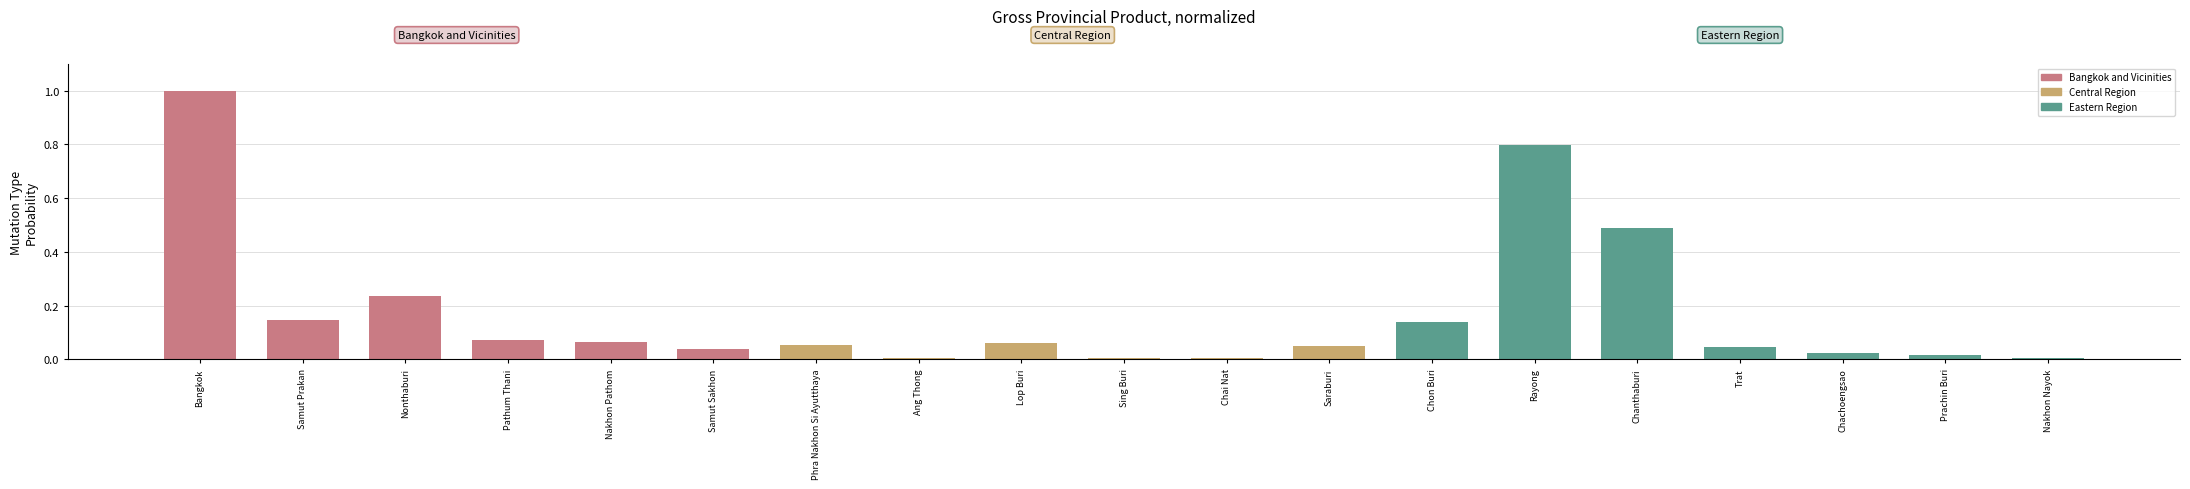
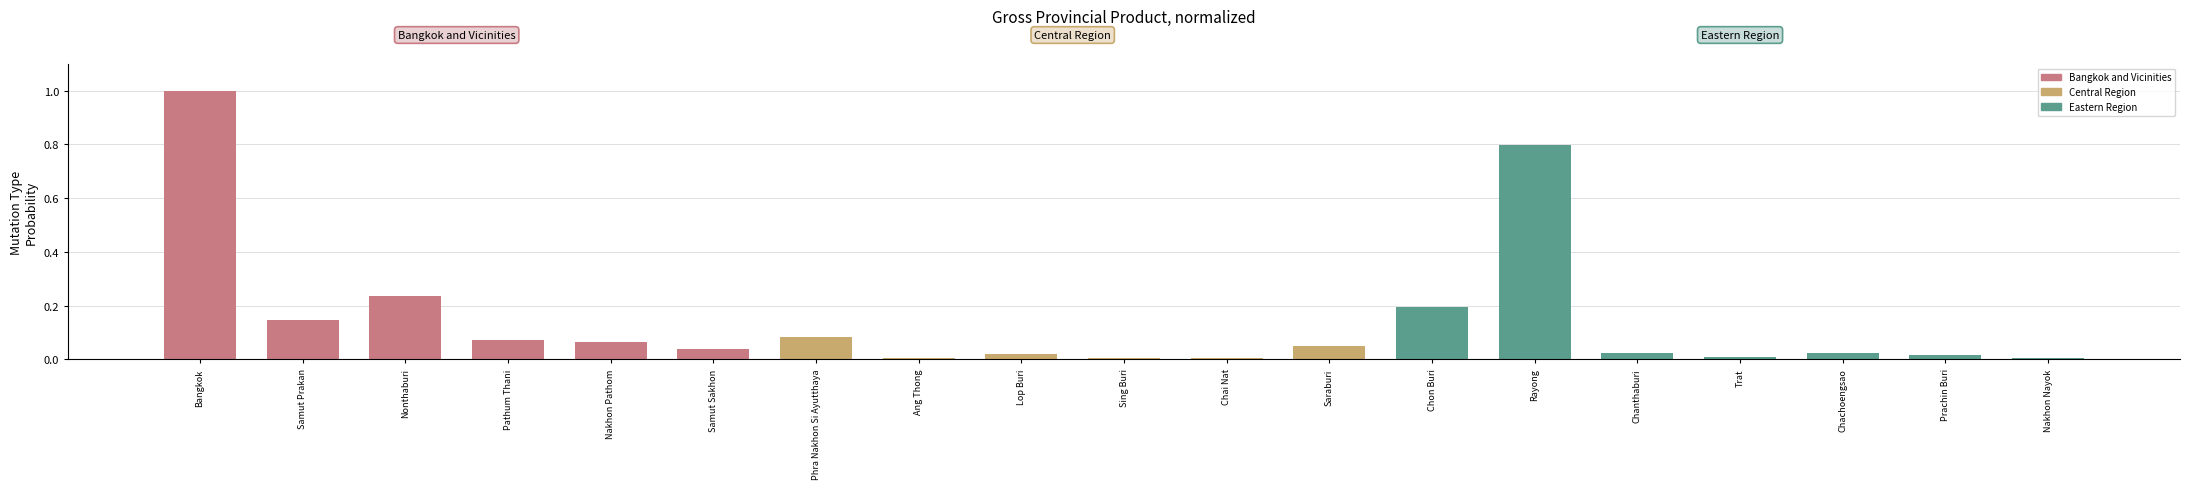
Phra Nakhon Si Ayutthaya: 0.05 -> 0.08
Lop Buri: 0.06 -> 0.02
Chon Buri: 0.14 -> 0.19
Chanthaburi: 0.49 -> 0.02
Trat: 0.05 -> 0.01
